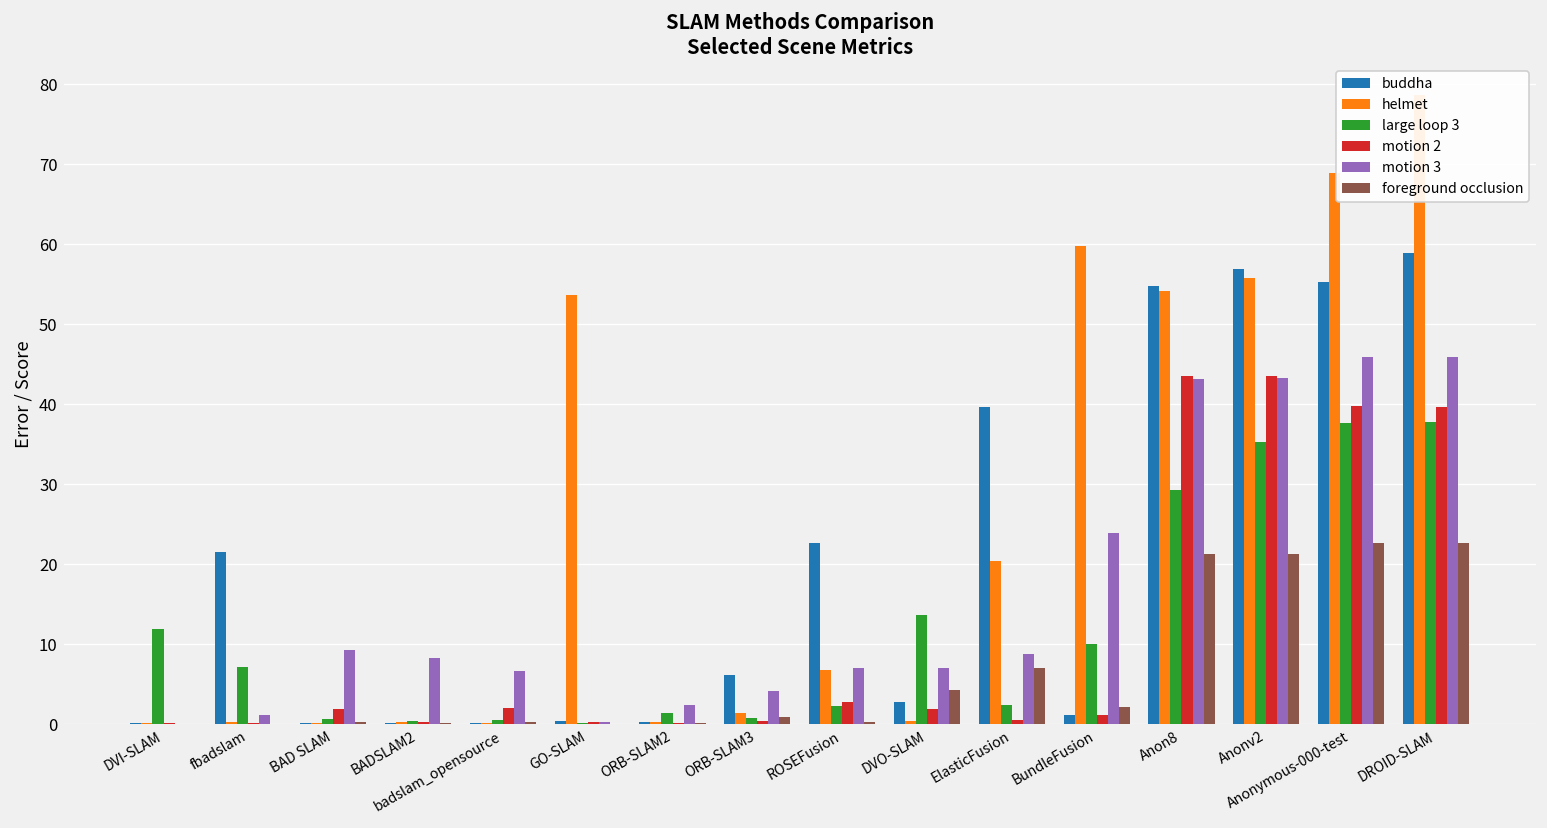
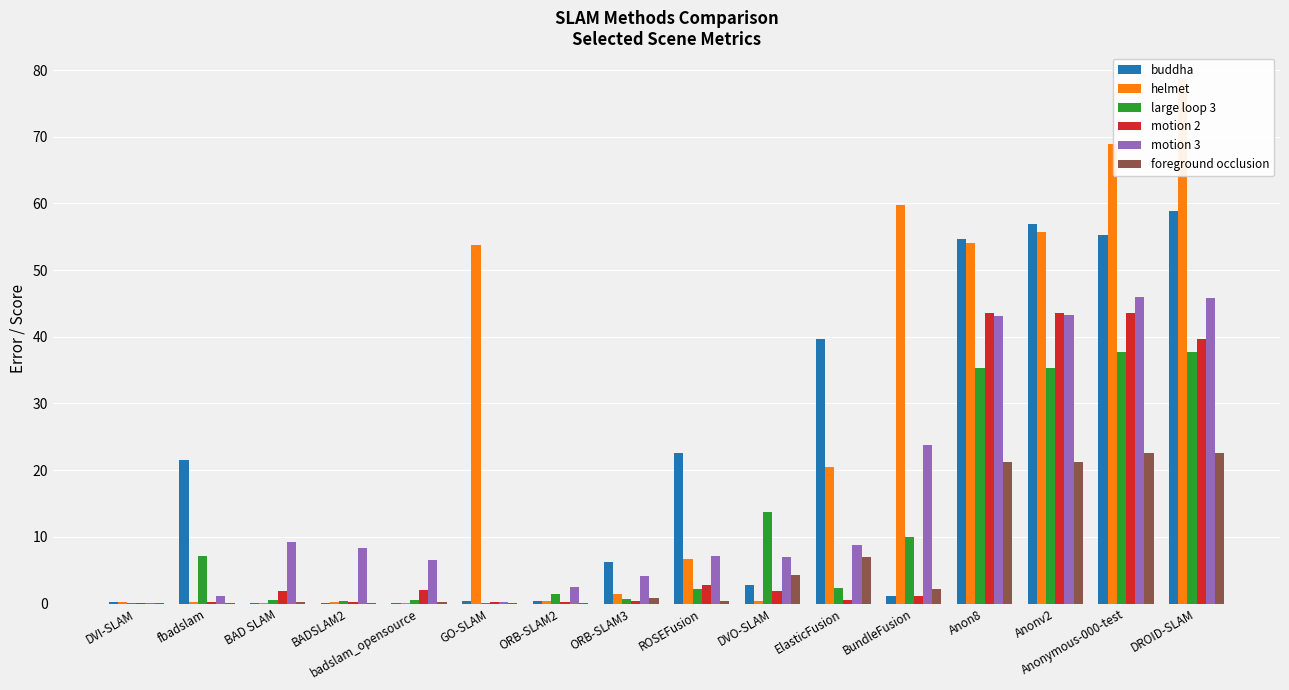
large loop 3, DVI-SLAM: 12 -> 0
large loop 3, Anon8: 29 -> 35
motion 2, Anonymous-000-test: 40 -> 44
